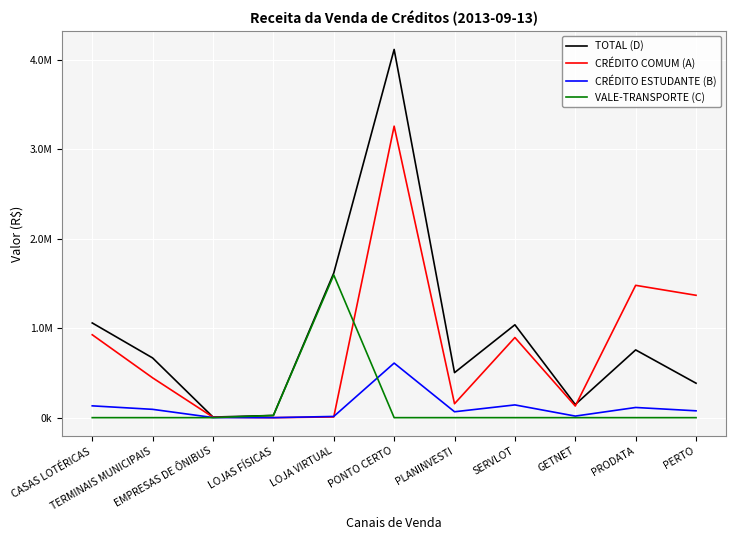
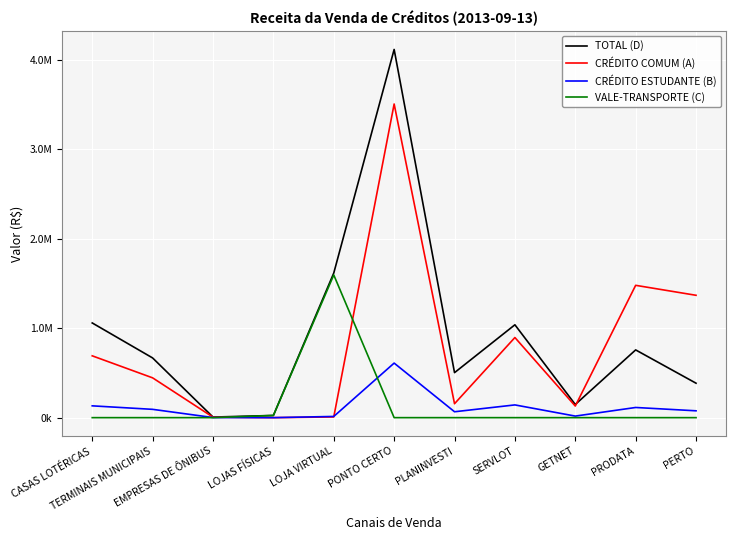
CRÉDITO COMUM (A), CASAS LOTÉRICAS: 900000 -> 700000
CRÉDITO COMUM (A), PONTO CERTO: 3300000 -> 3500000
